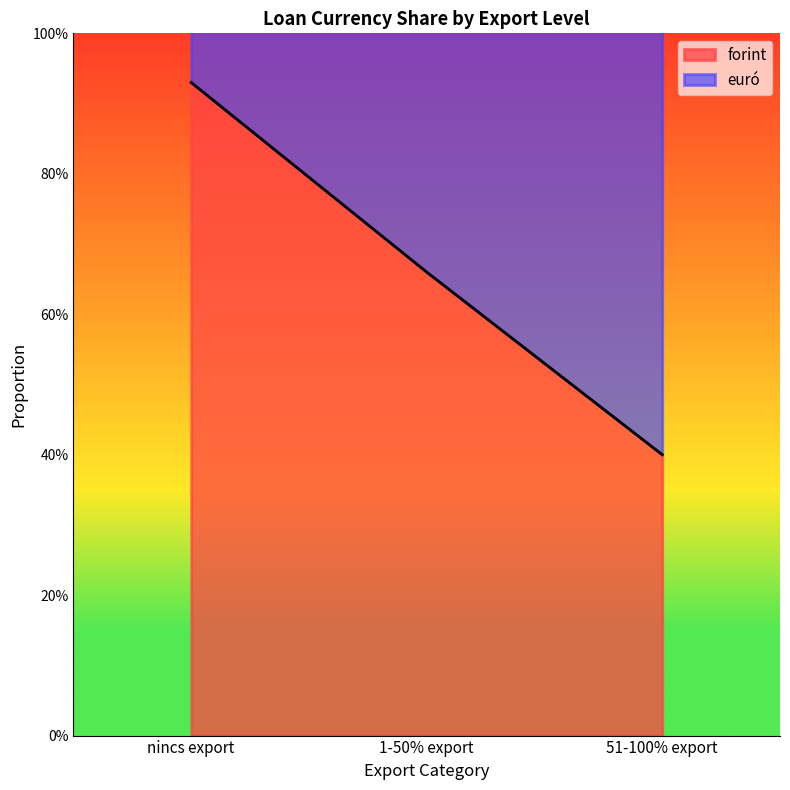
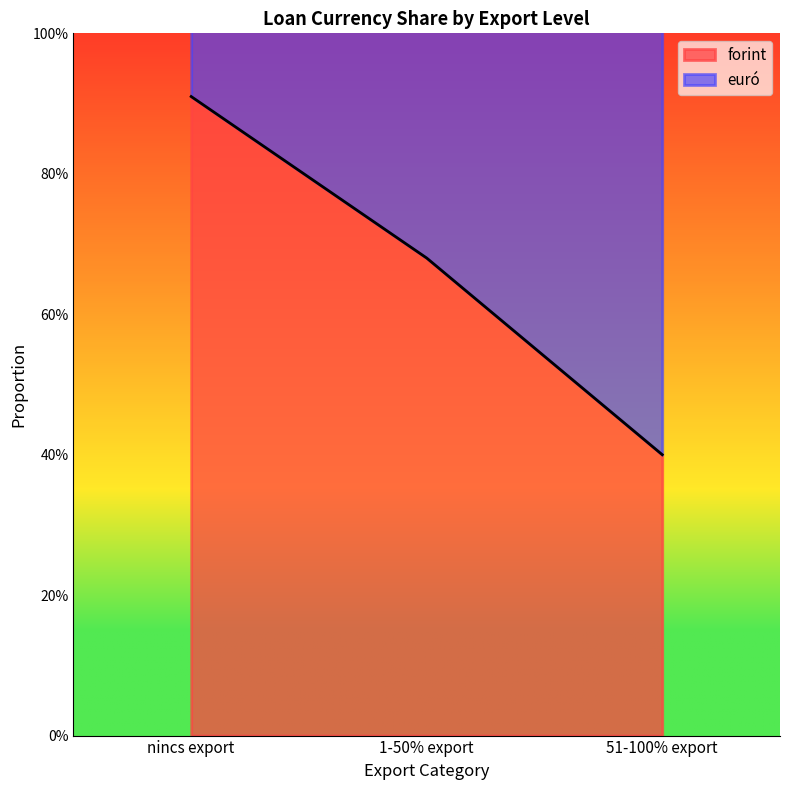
forint, nincs export: 93% -> 91%
forint, 1-50% export: 66% -> 68%
